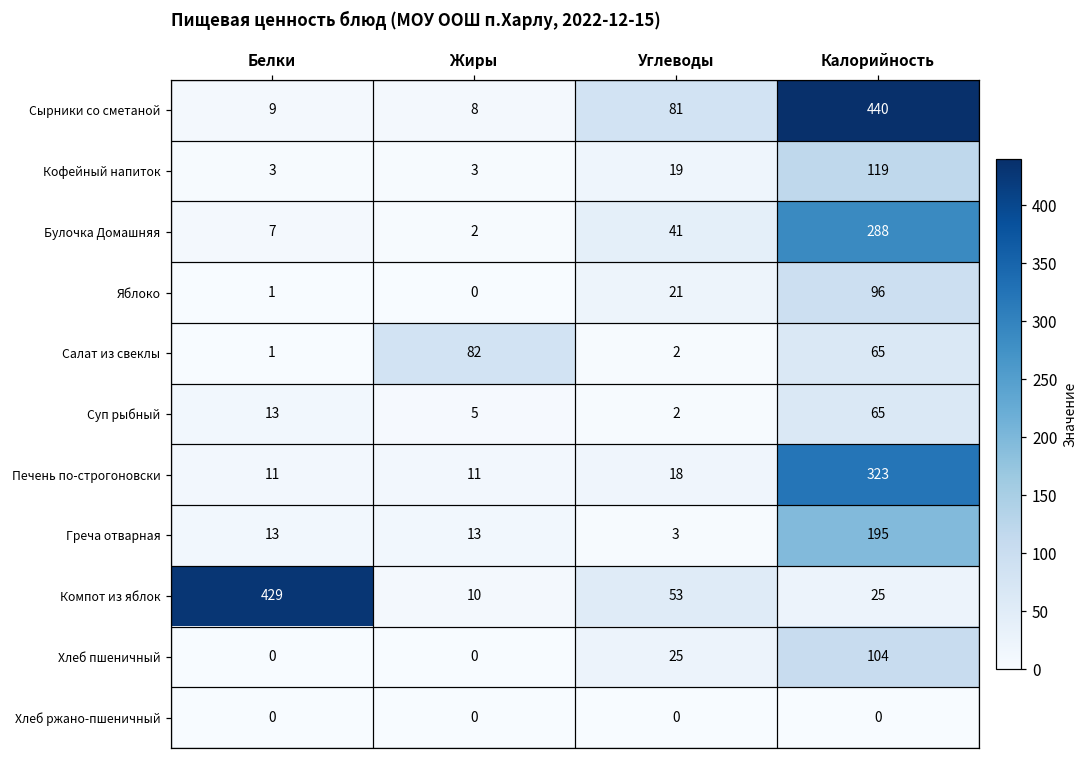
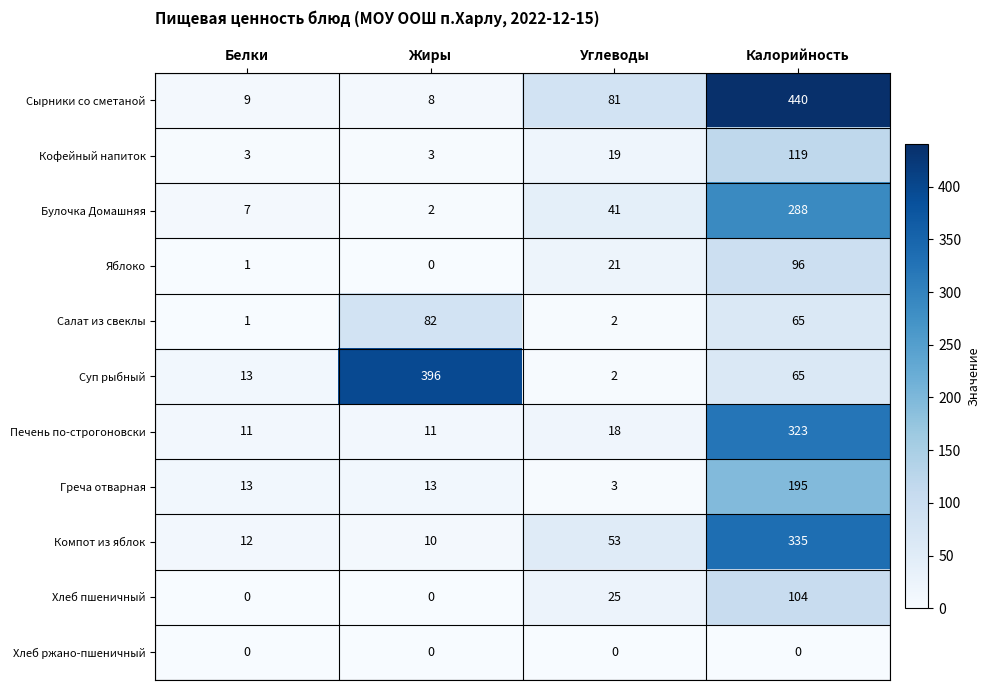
Суп рыбный, Жиры: 5 -> 396
Компот из яблок, Белки: 429 -> 12
Компот из яблок, Калорийность: 25 -> 335
